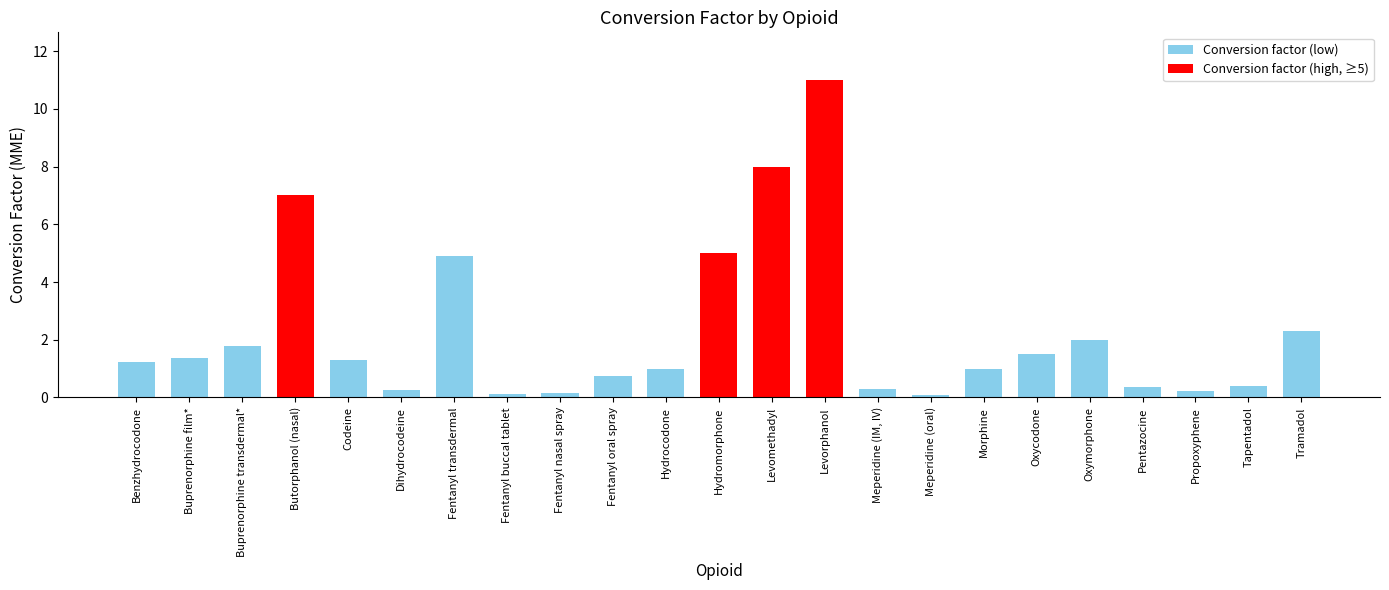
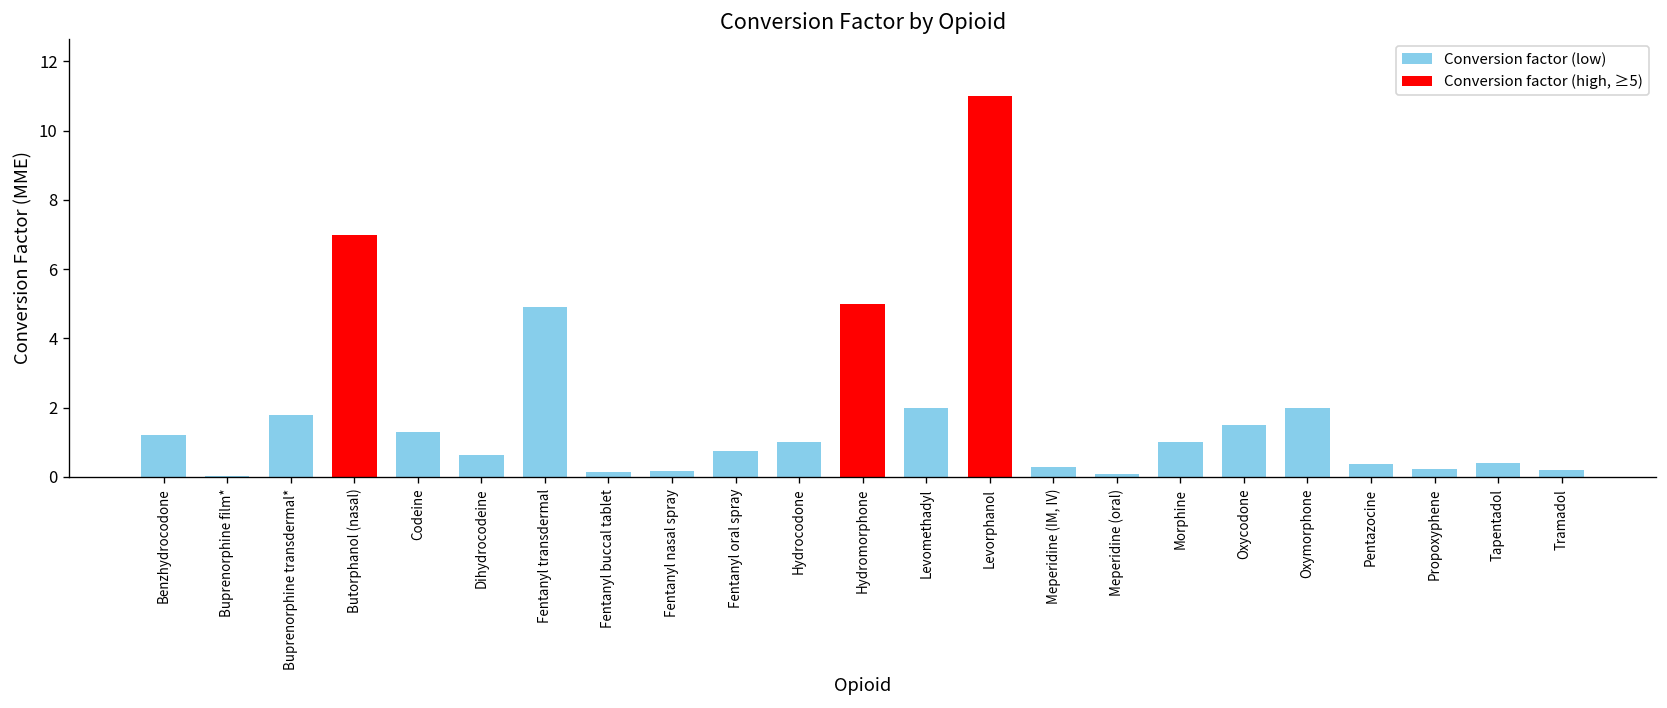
Buprenorphine film*: 1.4 -> 0.0
Dihydrocodeine: 0.3 -> 0.6
Levomethadyl: 8 -> 2
Tramadol: 2.3 -> 0.2
